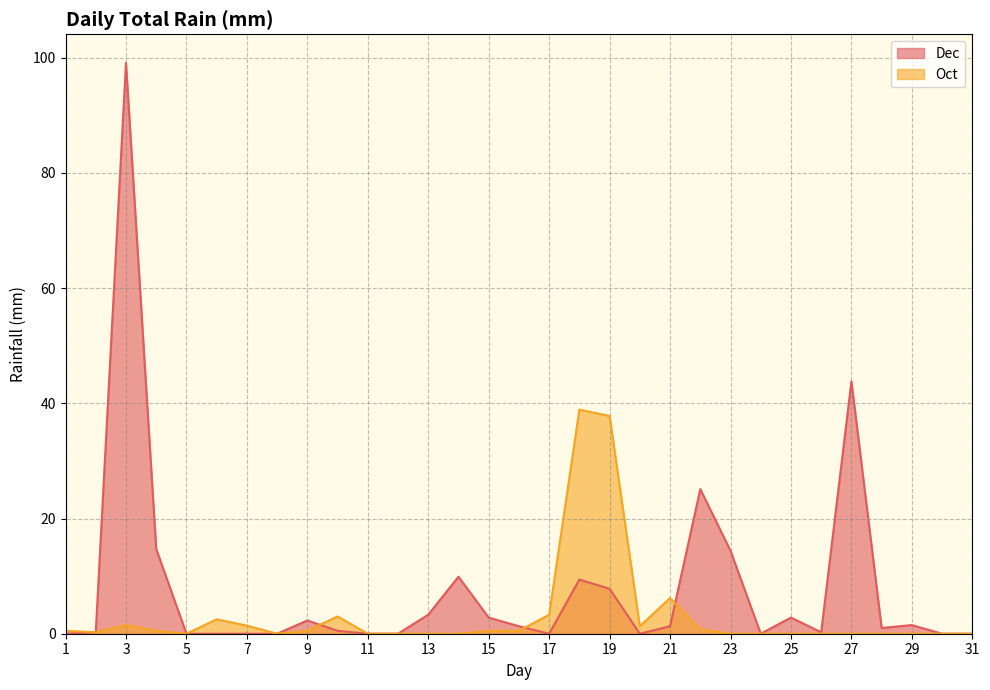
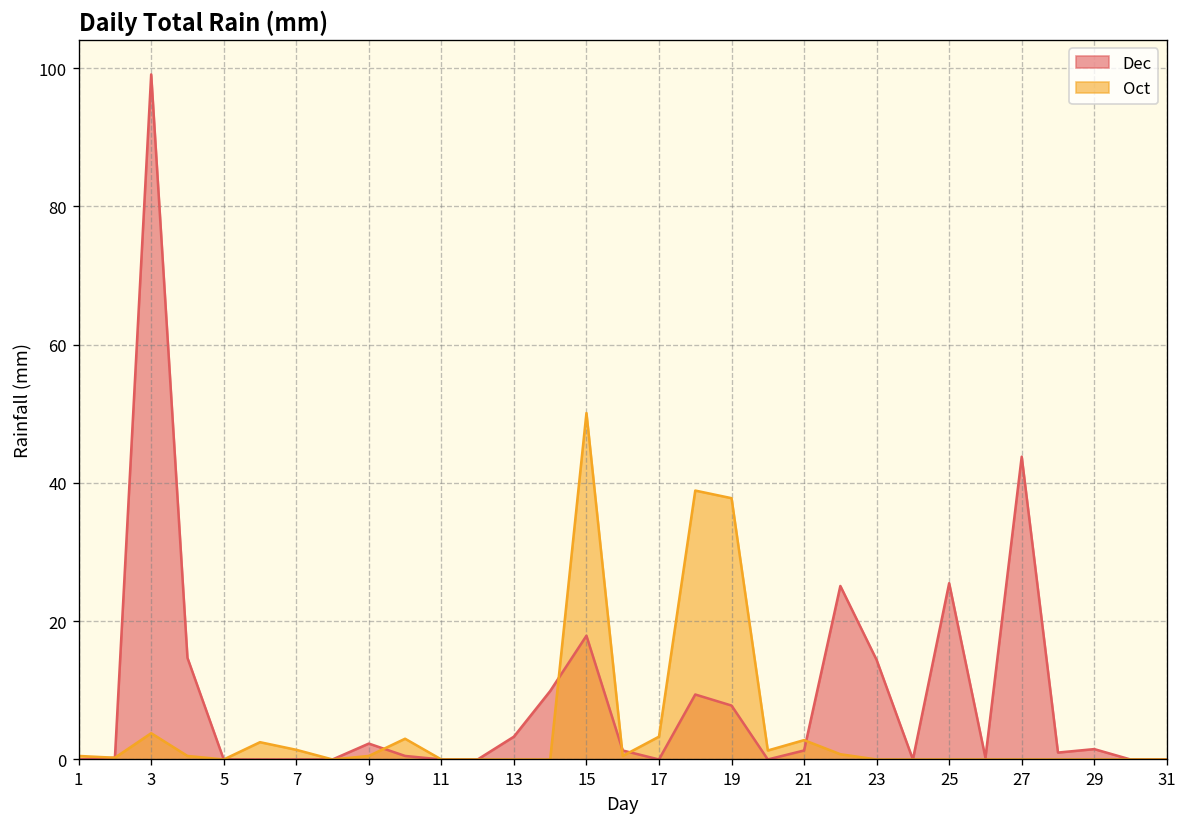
Oct, 3: 2 -> 4
Dec, 15: 3 -> 18
Oct, 15: 1 -> 50
Oct, 21: 6 -> 3
Dec, 25: 3 -> 26
